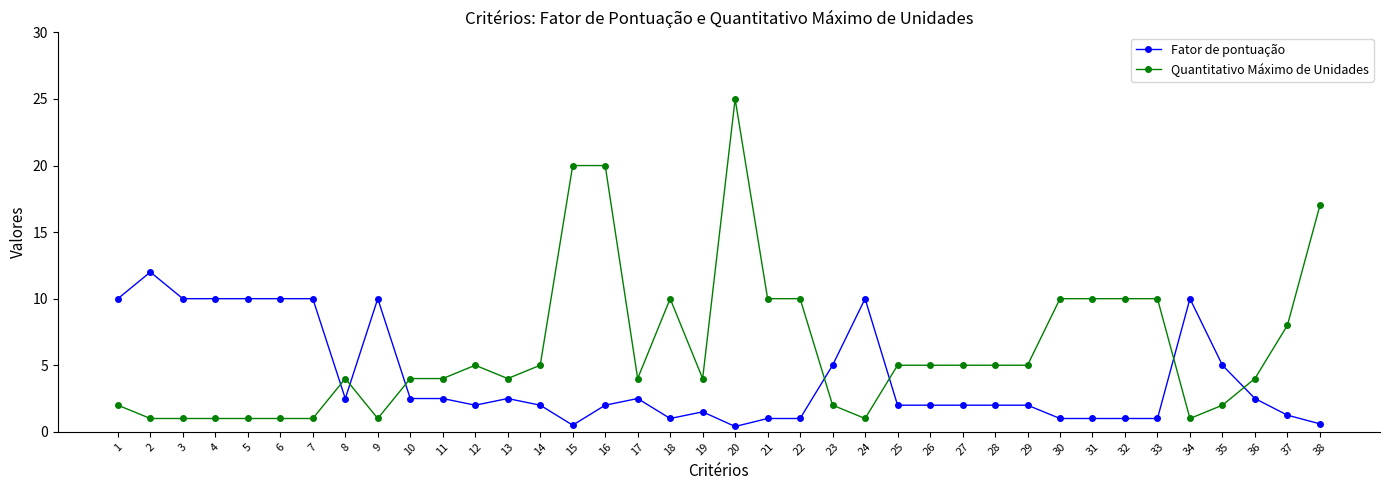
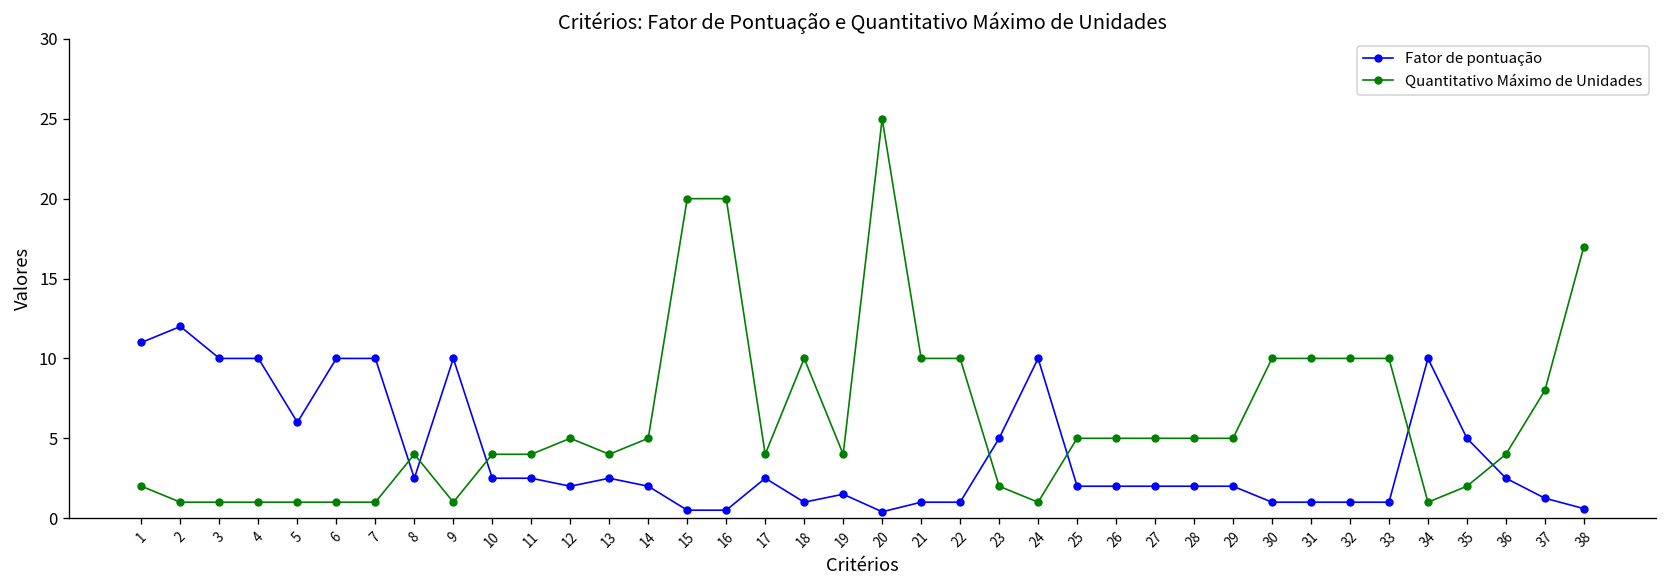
Fator de pontuação, 1: 10 -> 11
Fator de pontuação, 5: 10 -> 6
Fator de pontuação, 16: 2.0 -> 0.5
